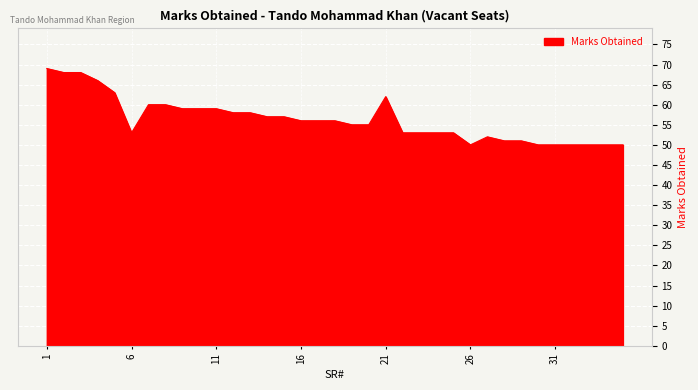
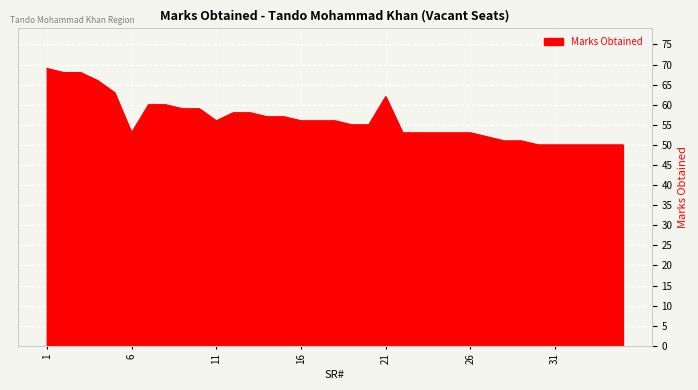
11: 59 -> 56
26: 50 -> 53
